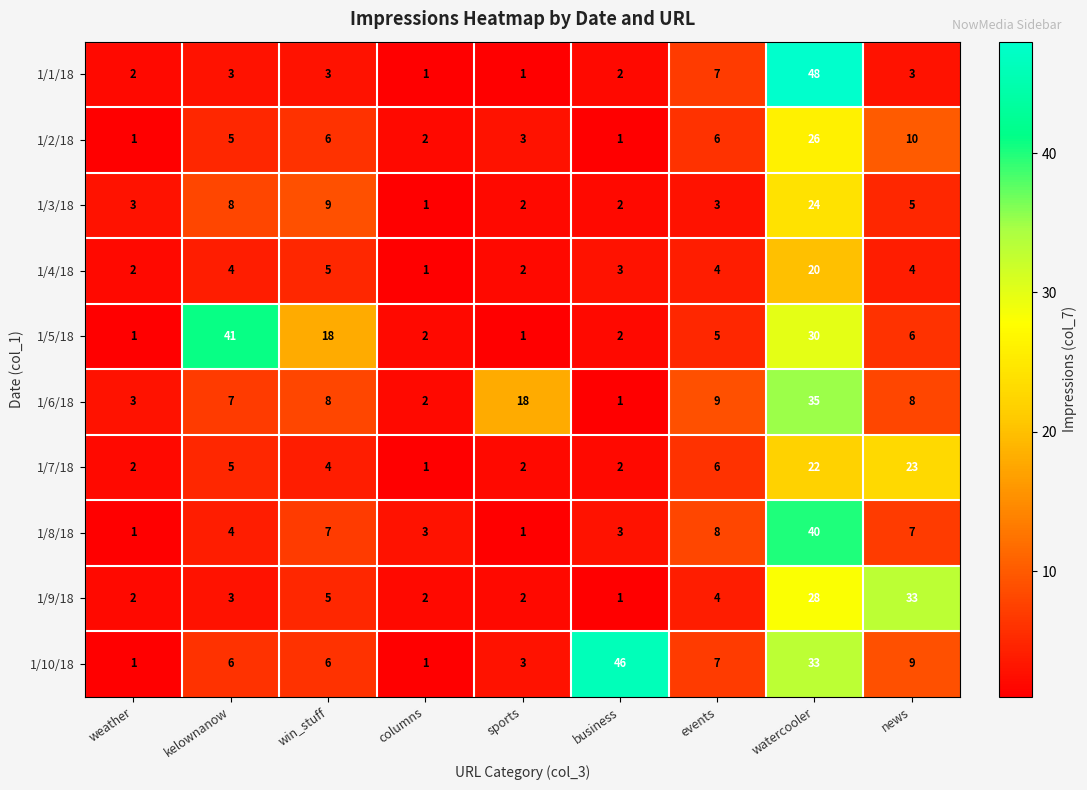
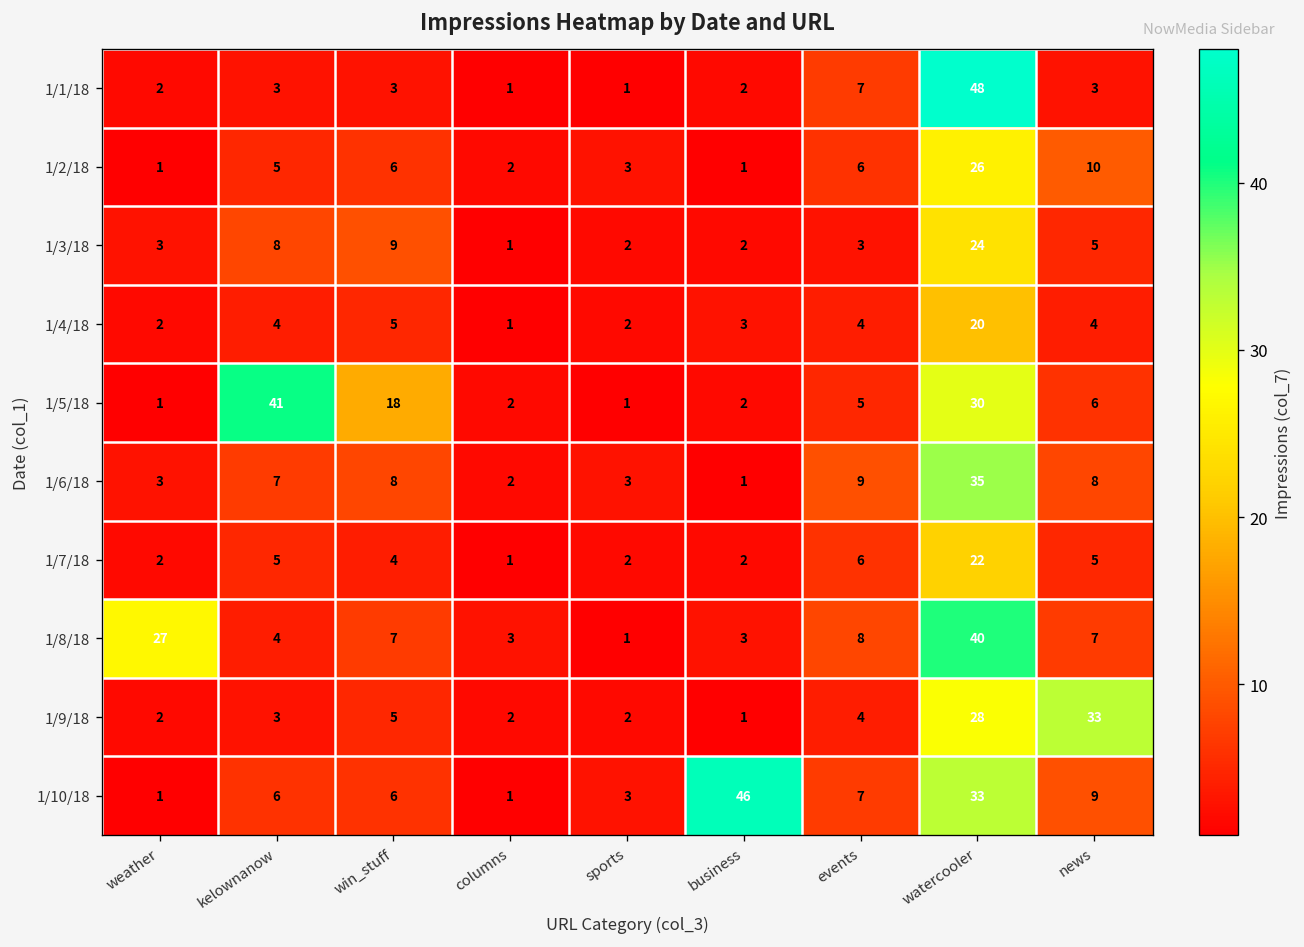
1/6/18, sports: 18 -> 3
1/7/18, news: 23 -> 5
1/8/18, weather: 1 -> 27
